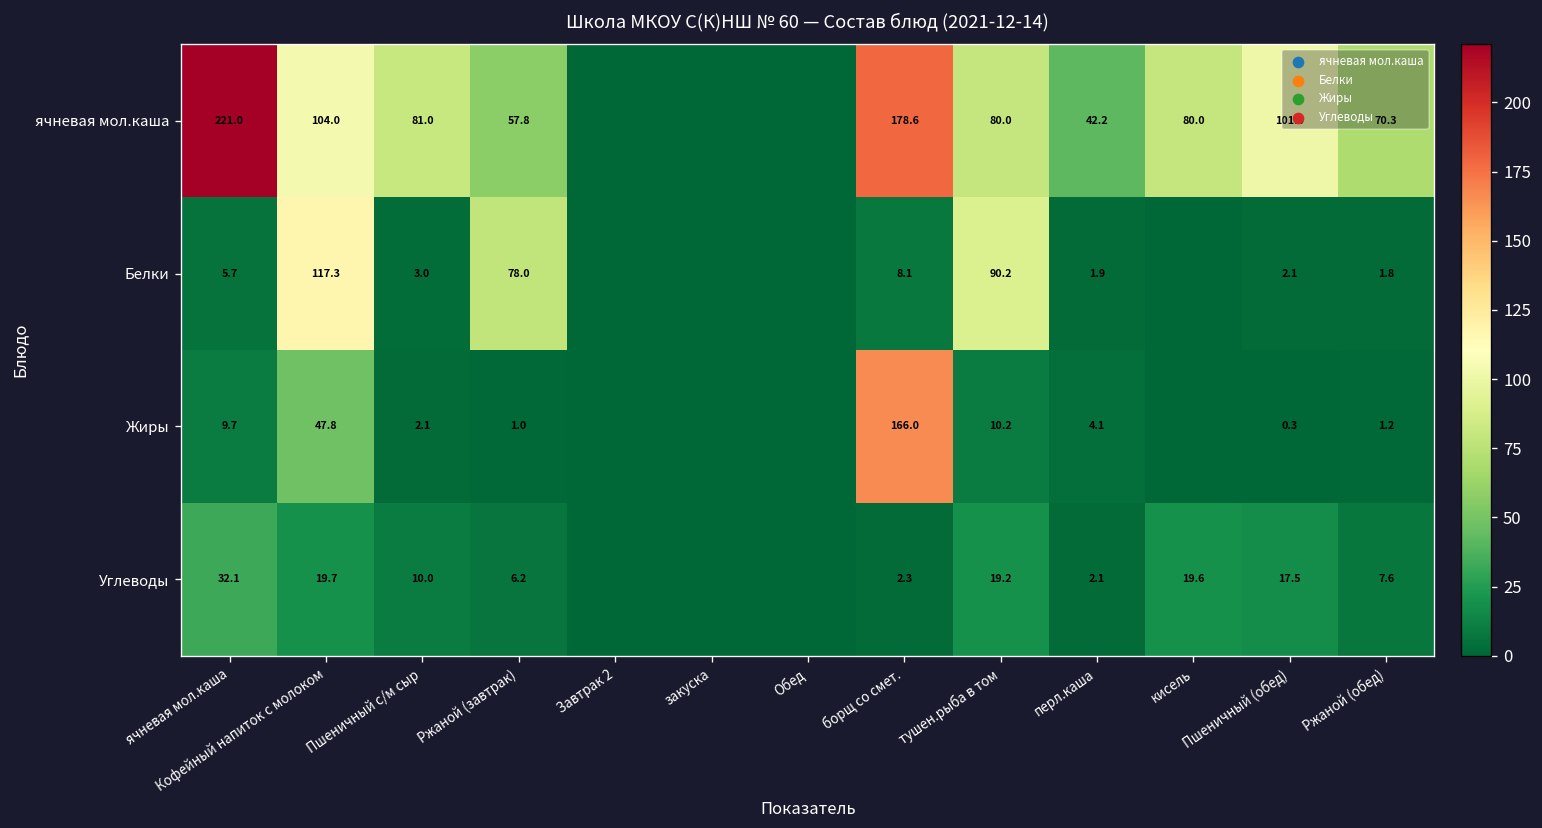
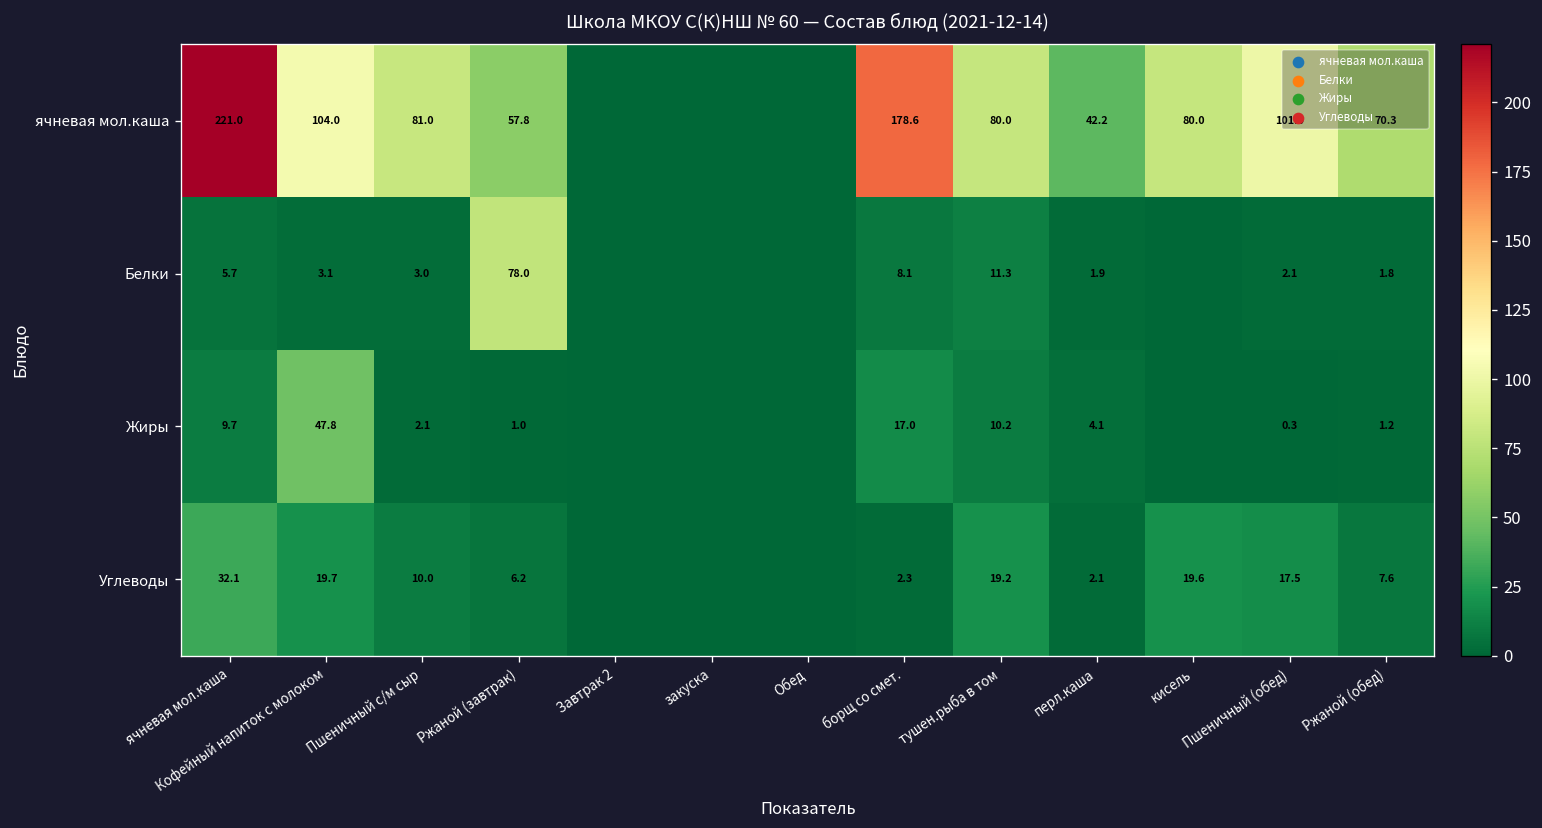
Белки, Кофейный напиток с молоком: 117.3 -> 3.1
Белки, тушен.рыба в том: 90.2 -> 11.3
Жиры, борщ со смет.: 166.0 -> 17.0
